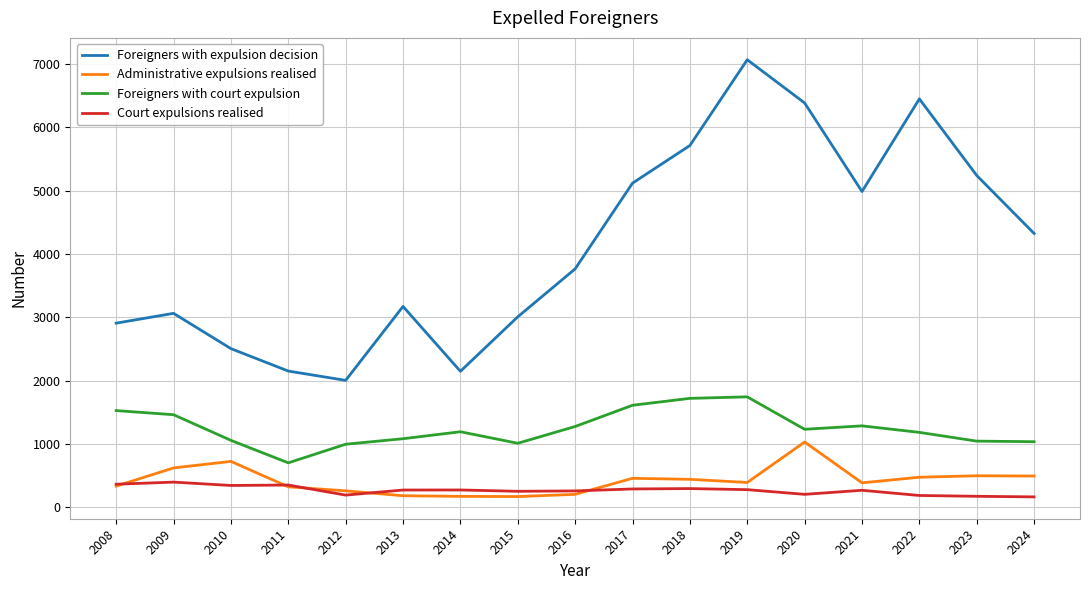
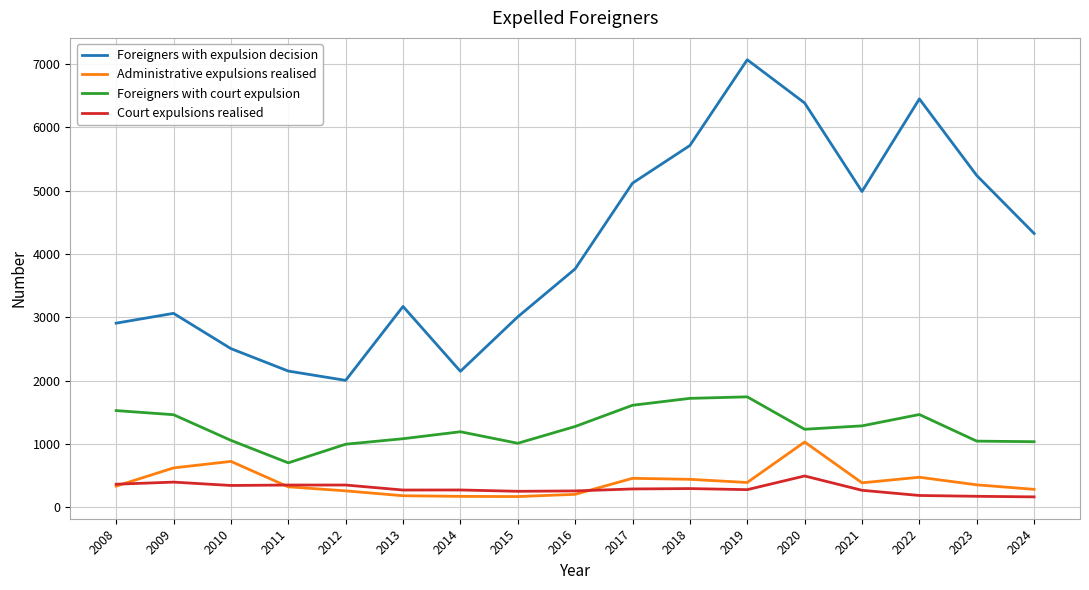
Court expulsions realised, 2012: 200 -> 400
Court expulsions realised, 2020: 200 -> 500
Foreigners with court expulsion, 2022: 1200 -> 1500
Administrative expulsions realised, 2023: 500 -> 400
Administrative expulsions realised, 2024: 500 -> 300
